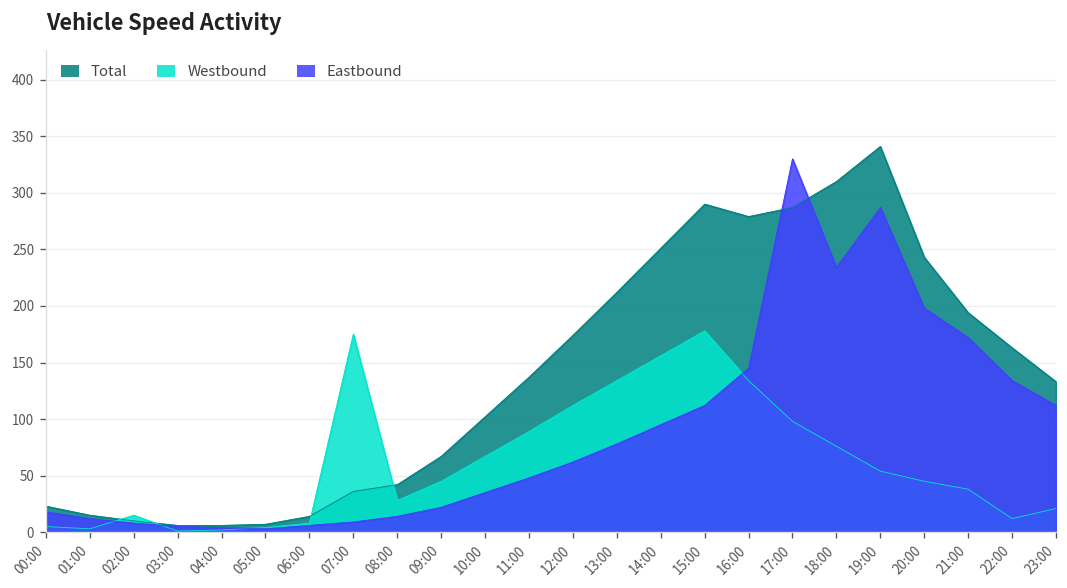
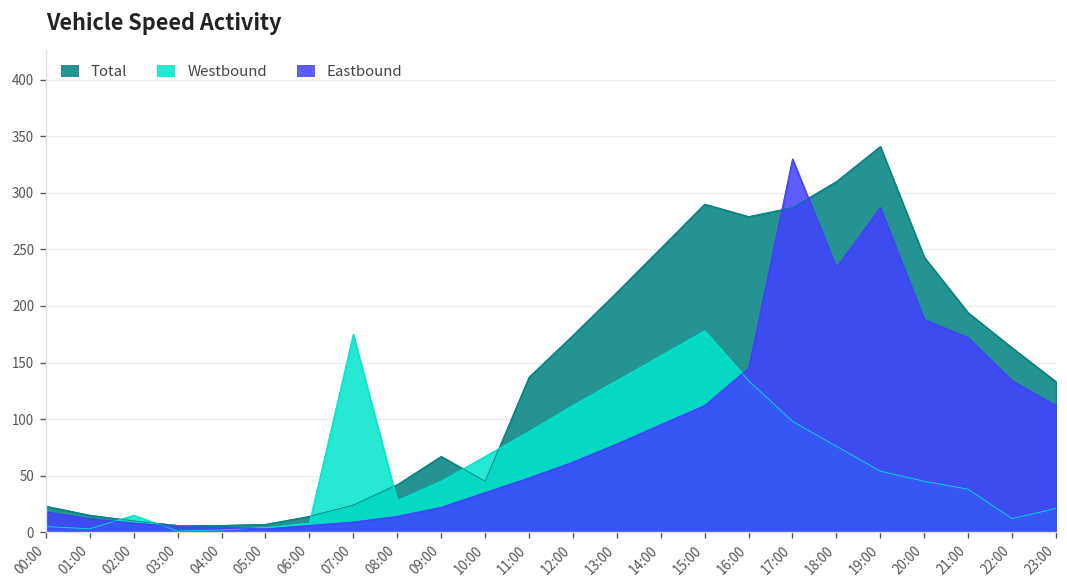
Total, 07:00: 40 -> 20
Total, 10:00: 100 -> 50
Eastbound, 20:00: 200 -> 190
